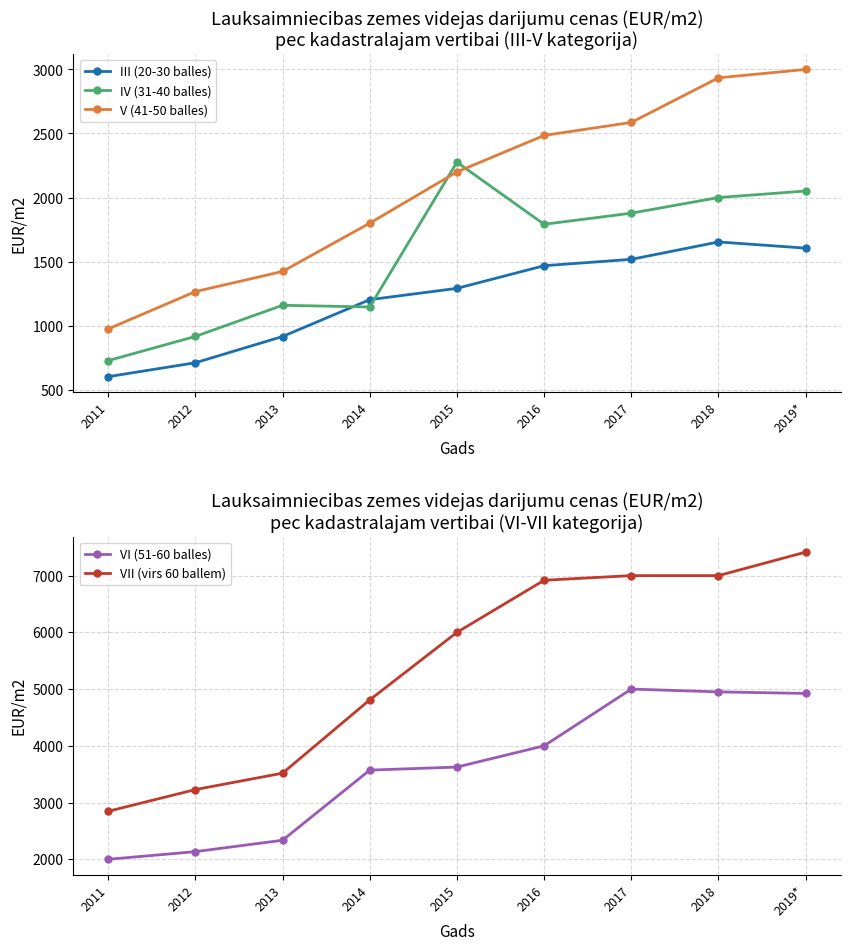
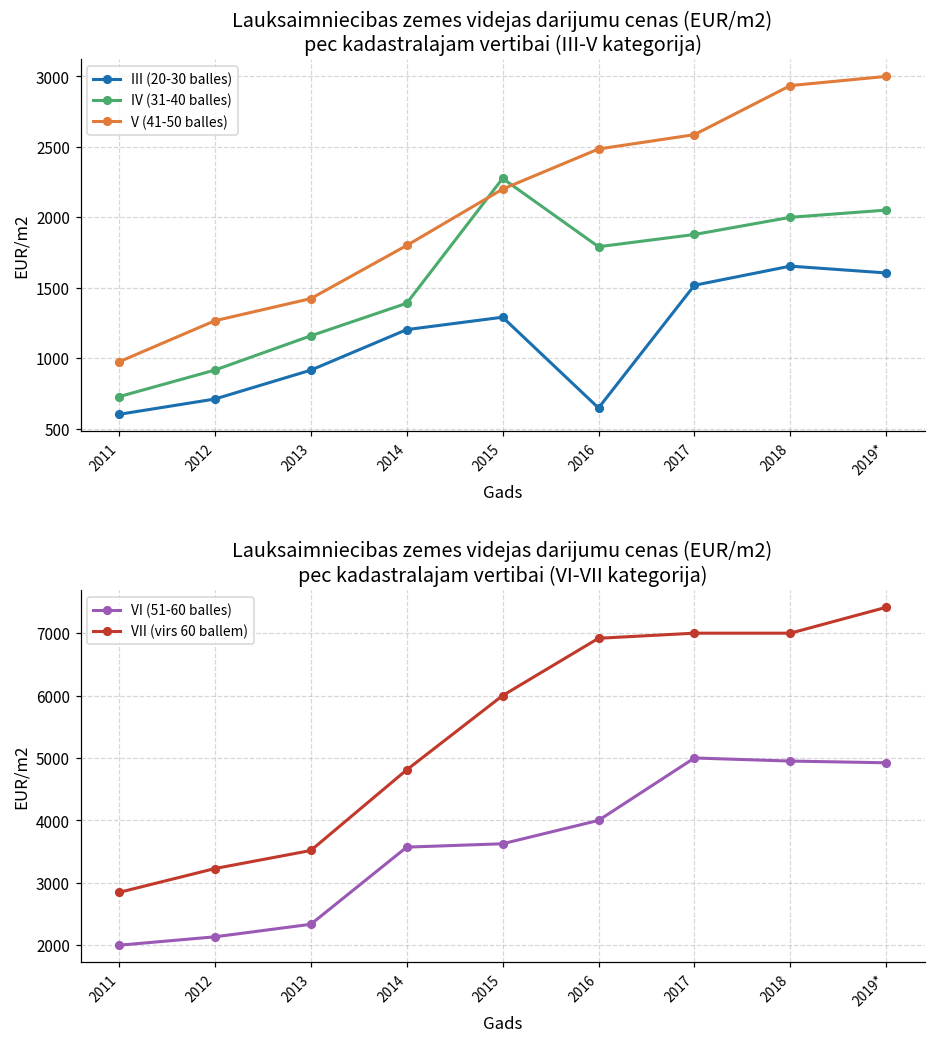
Lauksaimniecibas zemes videjas darijumu cenas (EUR/m2) pec kadastralajam vertibai (III-V kategorija), IV (31-40 balles), 2014: 1150 -> 1390
Lauksaimniecibas zemes videjas darijumu cenas (EUR/m2) pec kadastralajam vertibai (III-V kategorija), III (20-30 balles), 2016: 1470 -> 650
